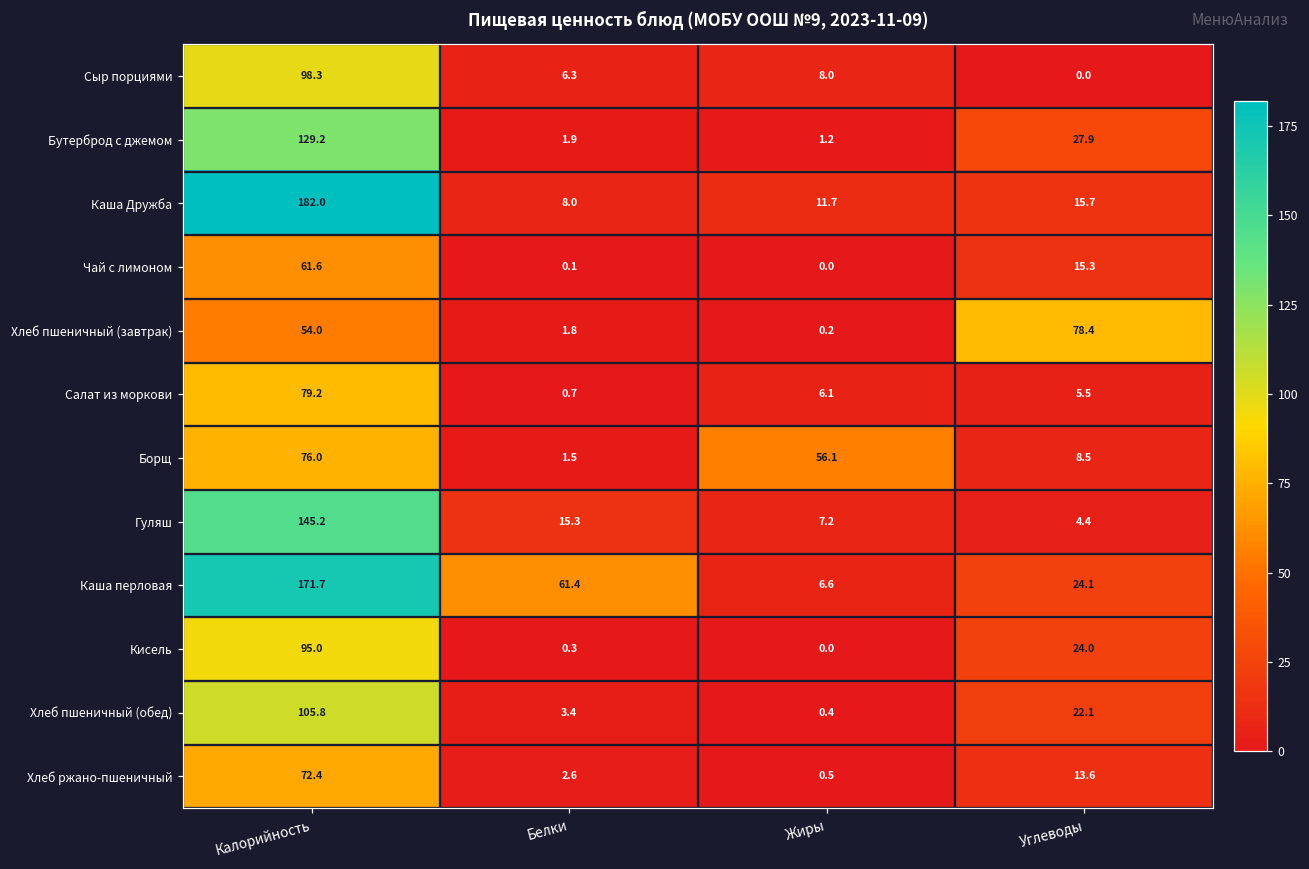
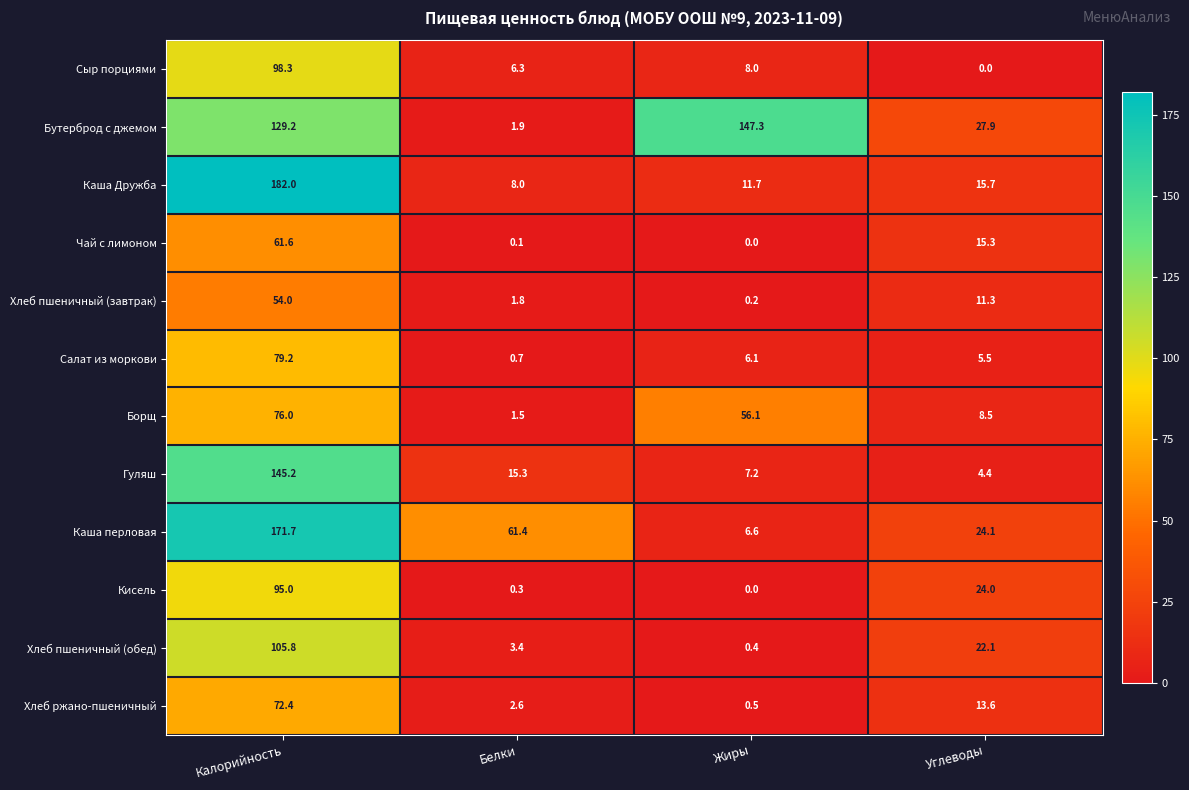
Бутерброд с джемом, Жиры: 1.2 -> 147.3
Хлеб пшеничный (завтрак), Углеводы: 78.4 -> 11.3
